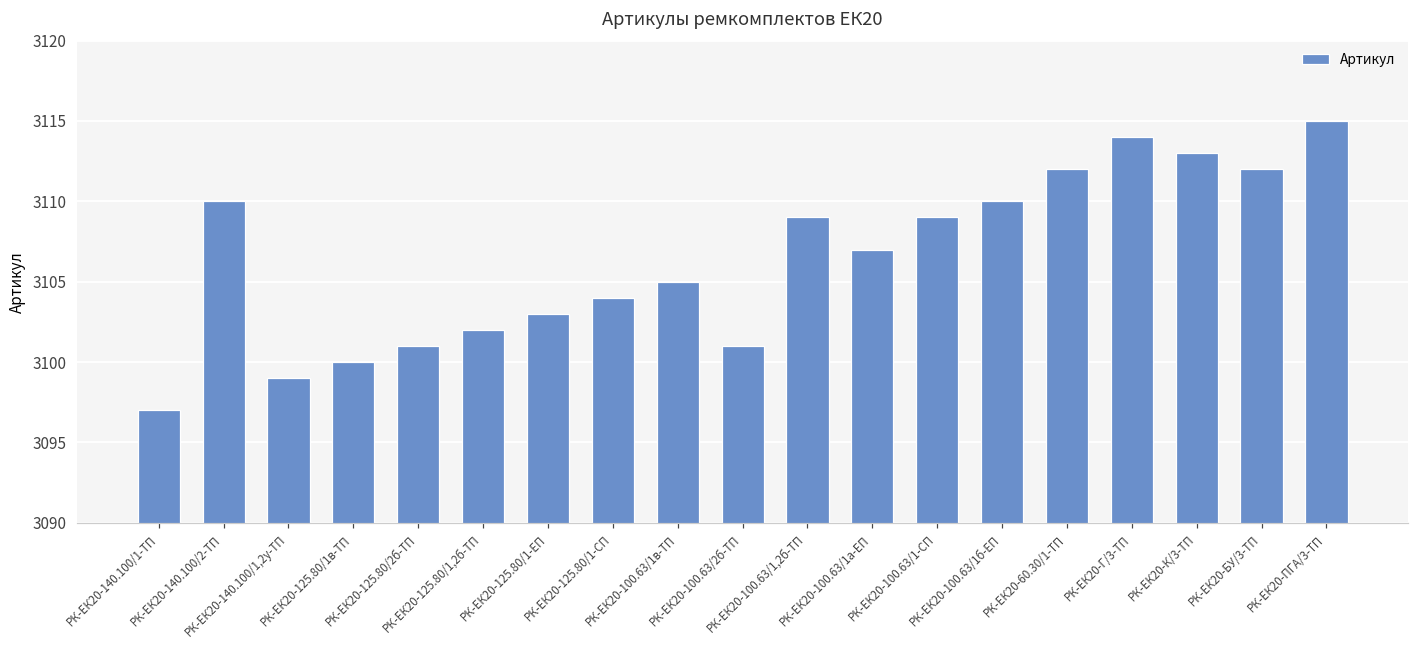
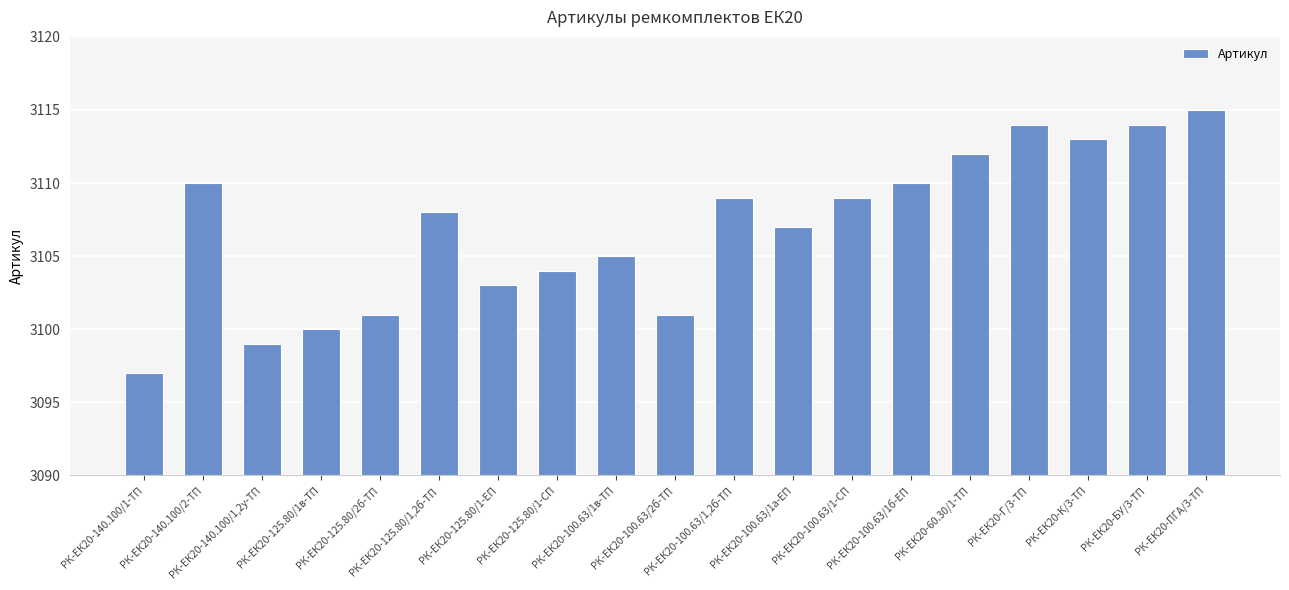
РК-ЕК20-125.80/1,2б-ТП: 3102 -> 3108
РК-ЕК20-БУ/3-ТП: 3112 -> 3114
